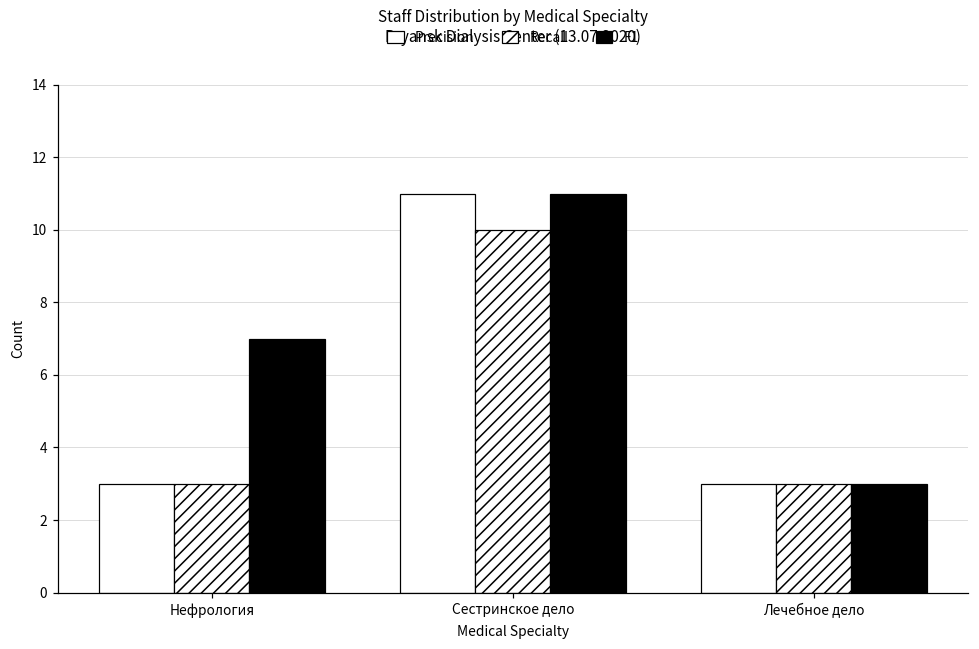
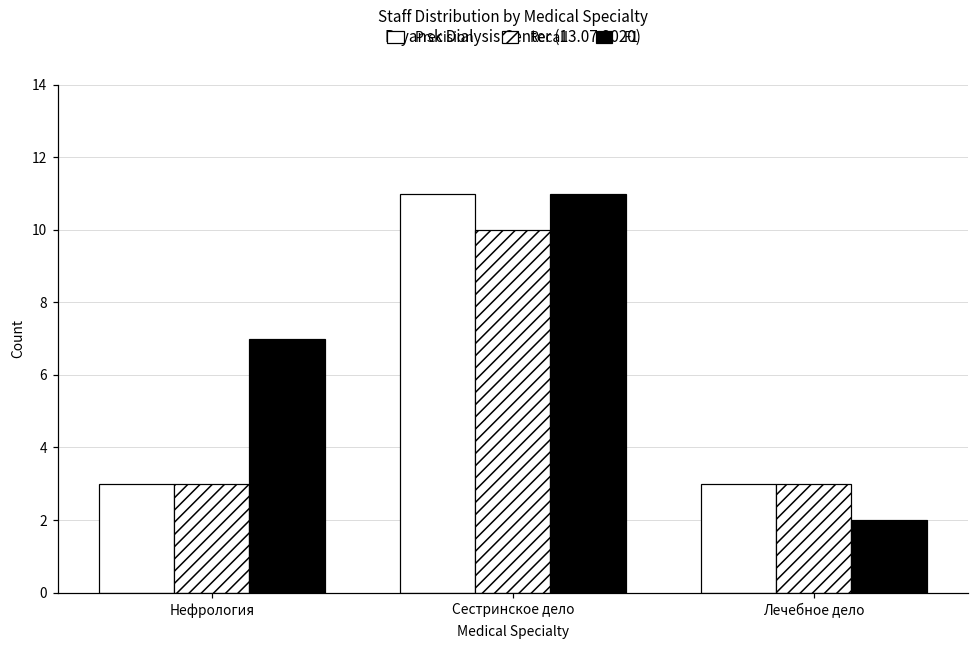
F1, Лечебное дело: 3 -> 2
